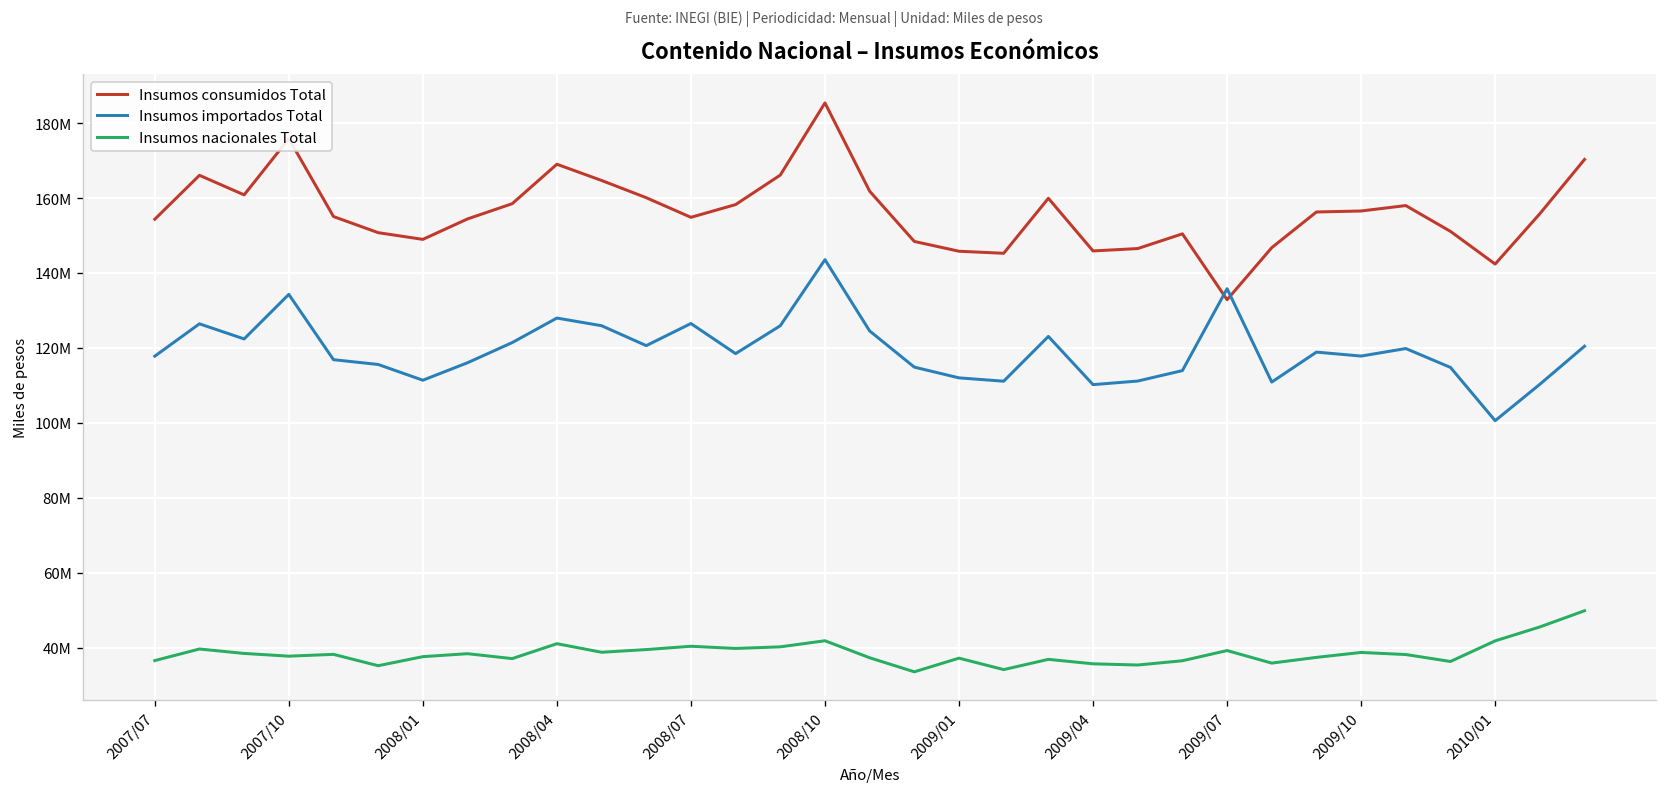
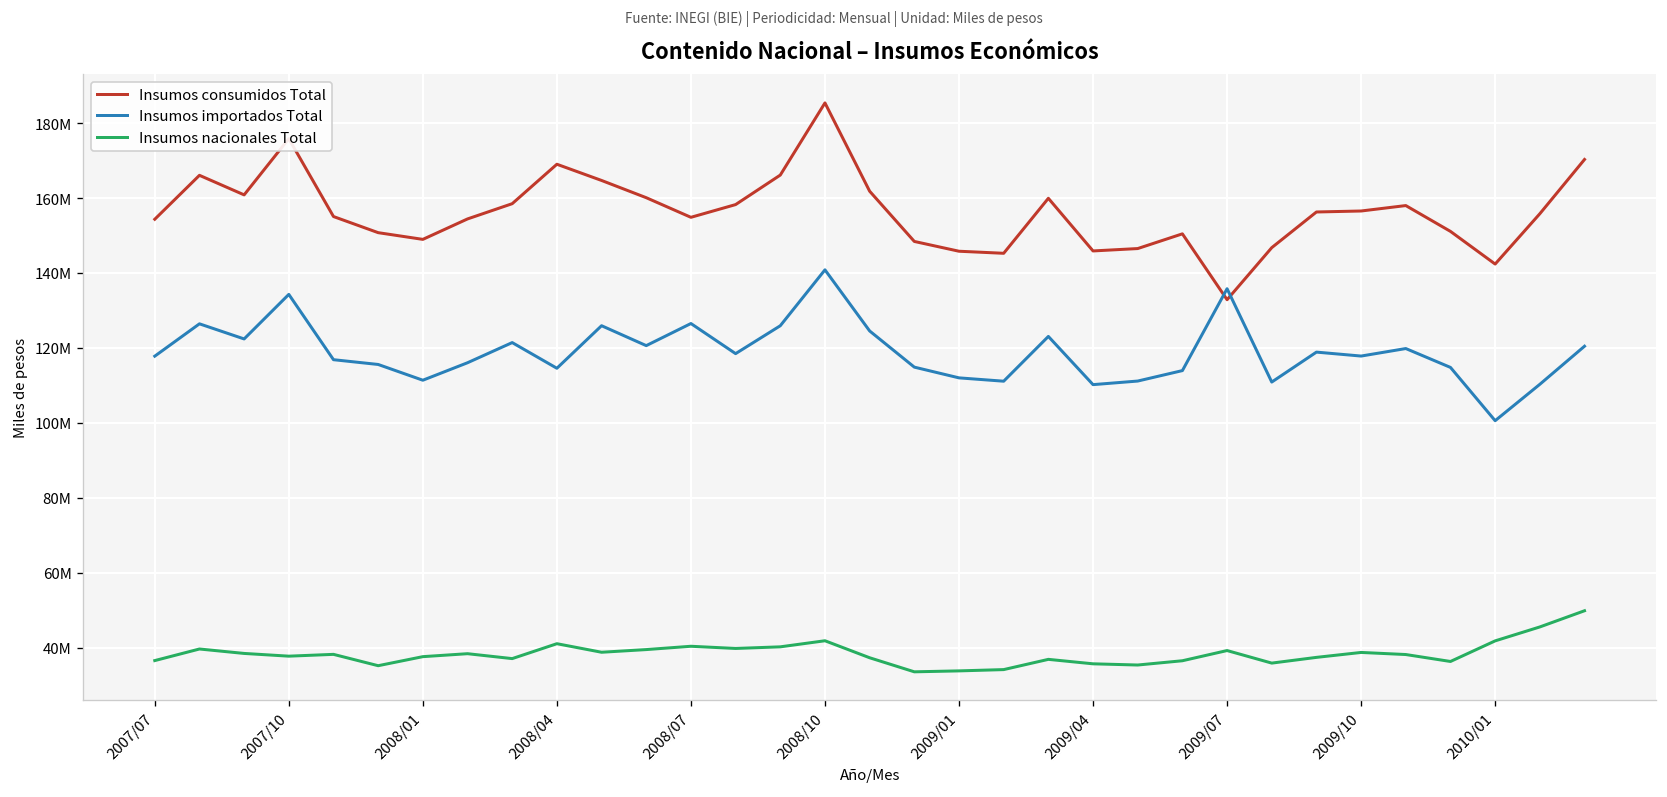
Insumos importados Total, 2008/04: 128000000 -> 115000000
Insumos importados Total, 2008/10: 144000000 -> 141000000
Insumos nacionales Total, 2009/01: 37000000 -> 34000000
